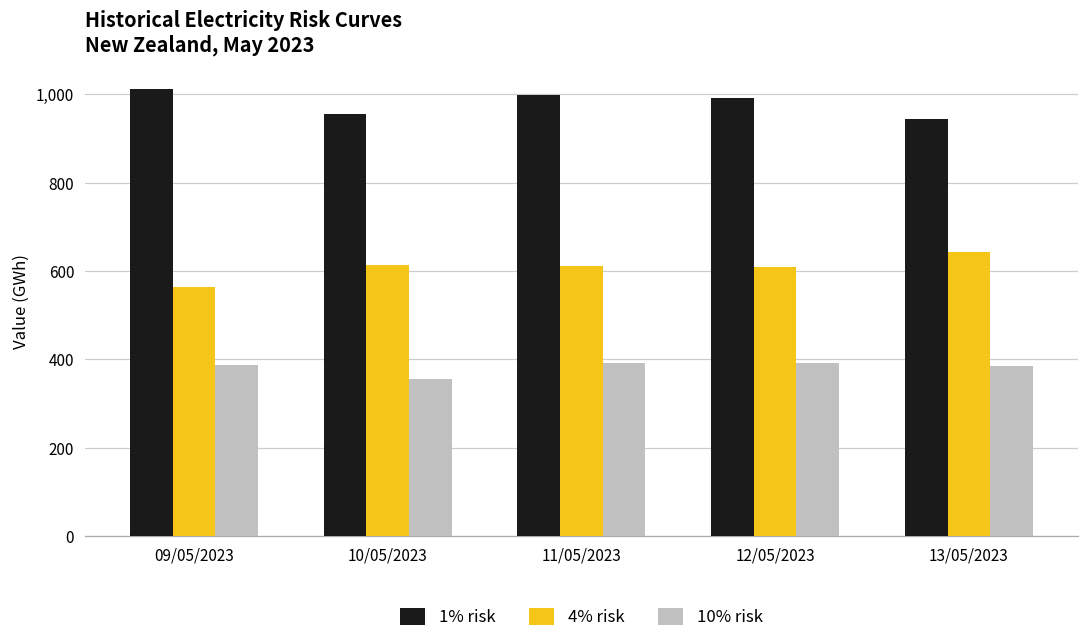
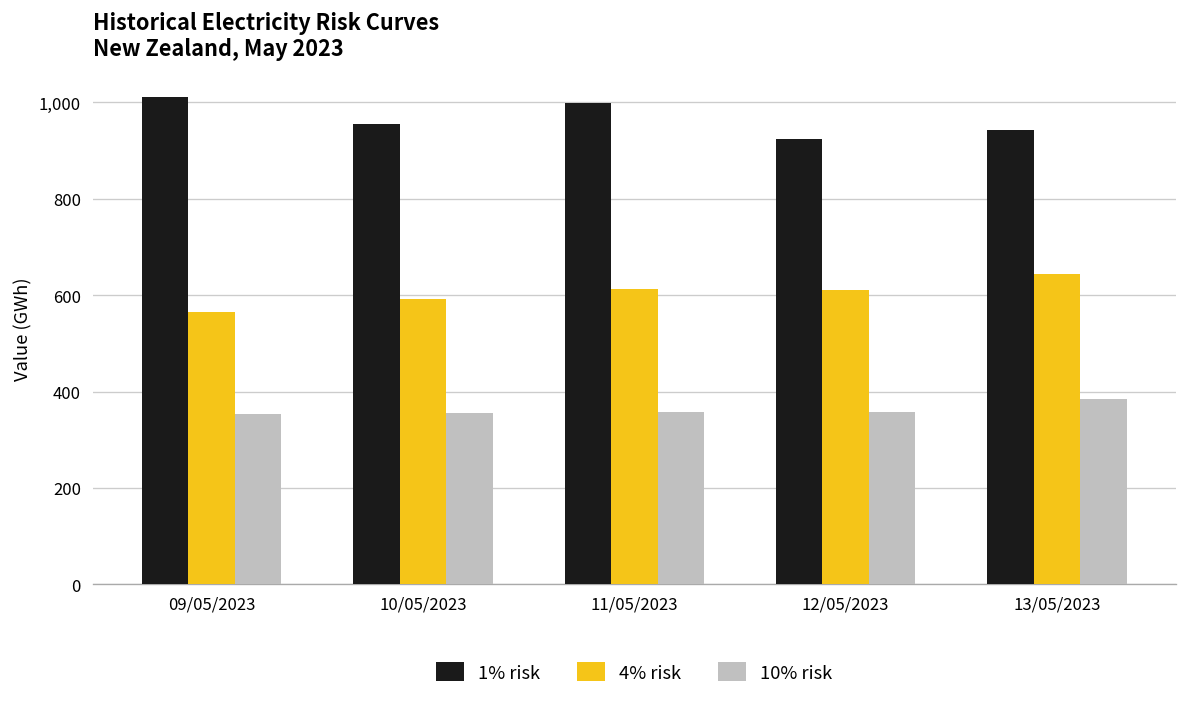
10% risk, 09/05/2023: 390 -> 350
4% risk, 10/05/2023: 610 -> 590
10% risk, 11/05/2023: 390 -> 360
1% risk, 12/05/2023: 990 -> 920
10% risk, 12/05/2023: 390 -> 360
